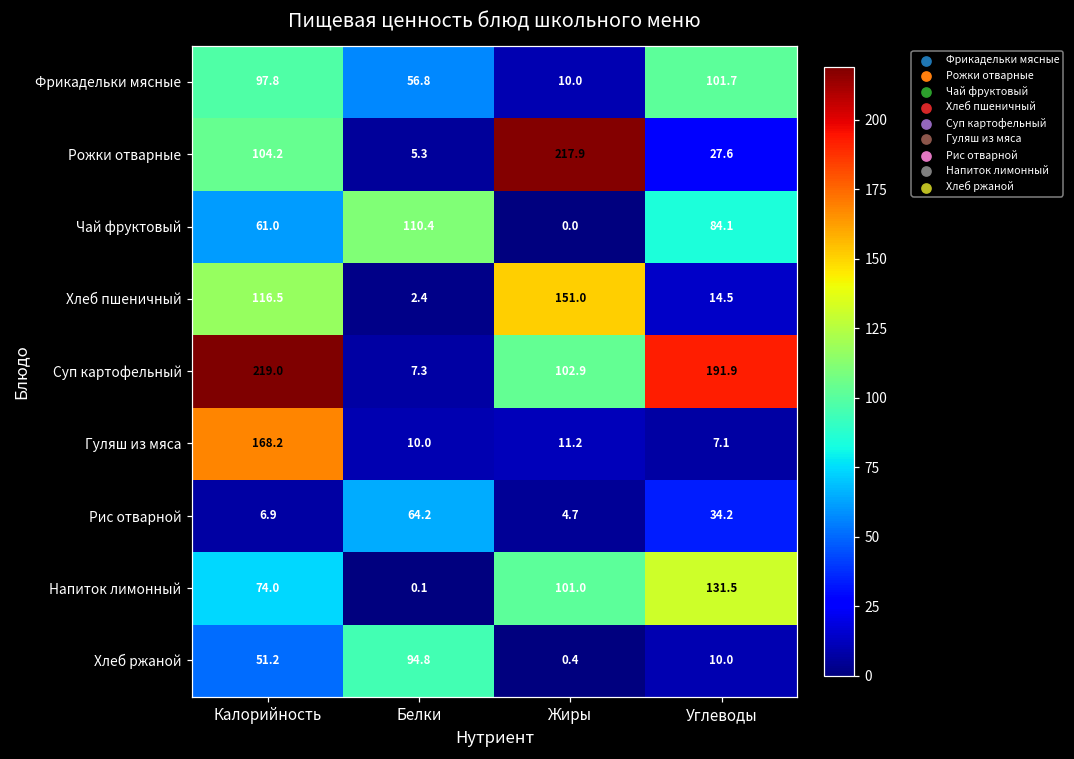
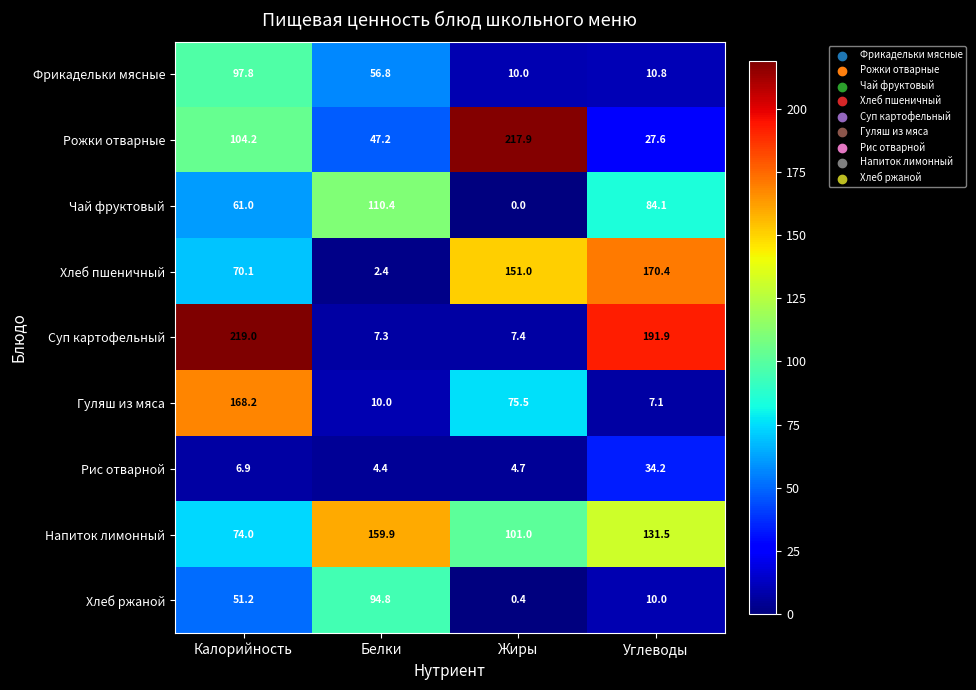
Фрикадельки мясные, Углеводы: 101.7 -> 10.8
Рожки отварные, Белки: 5.3 -> 47.2
Хлеб пшеничный, Калорийность: 116.5 -> 70.1
Хлеб пшеничный, Углеводы: 14.5 -> 170.4
Суп картофельный, Жиры: 102.9 -> 7.4
Гуляш из мяса, Жиры: 11.2 -> 75.5
Рис отварной, Белки: 64.2 -> 4.4
Напиток лимонный, Белки: 0.1 -> 159.9
